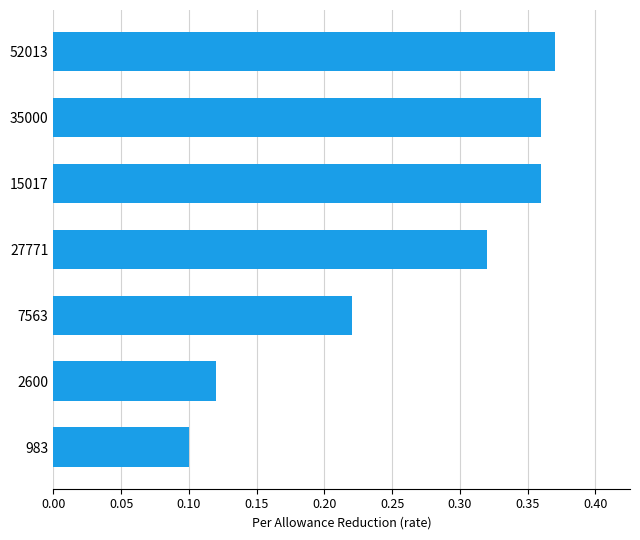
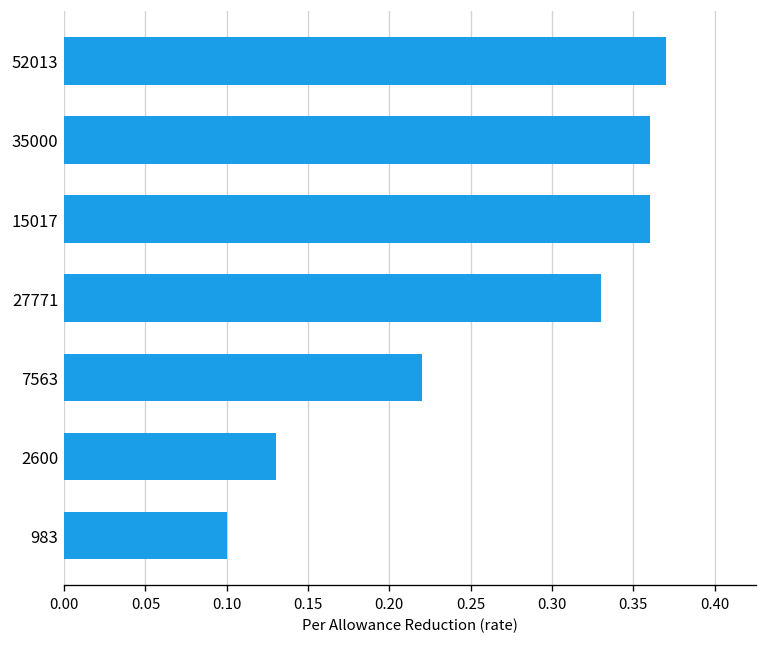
27771: 0.32 -> 0.33
2600: 0.12 -> 0.13
